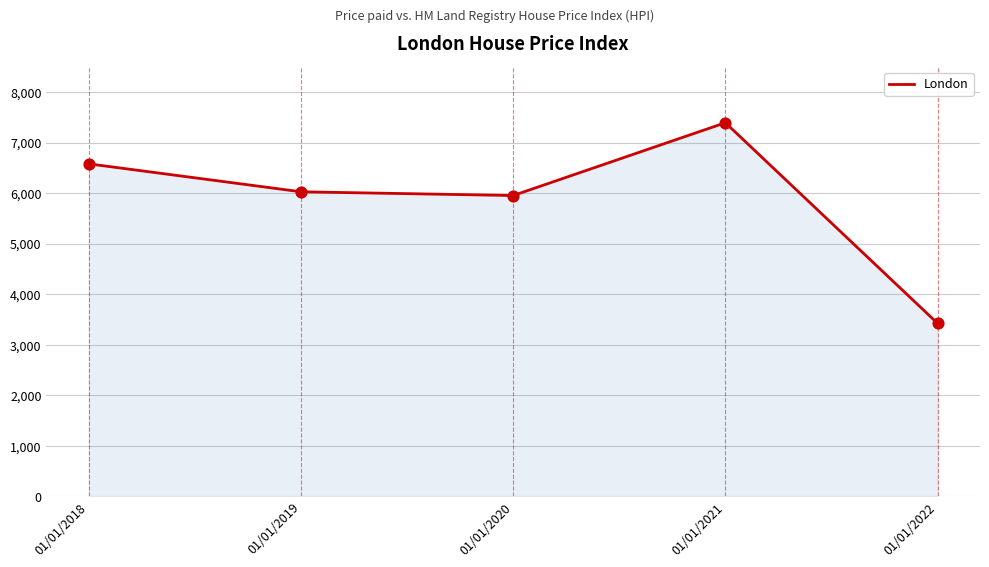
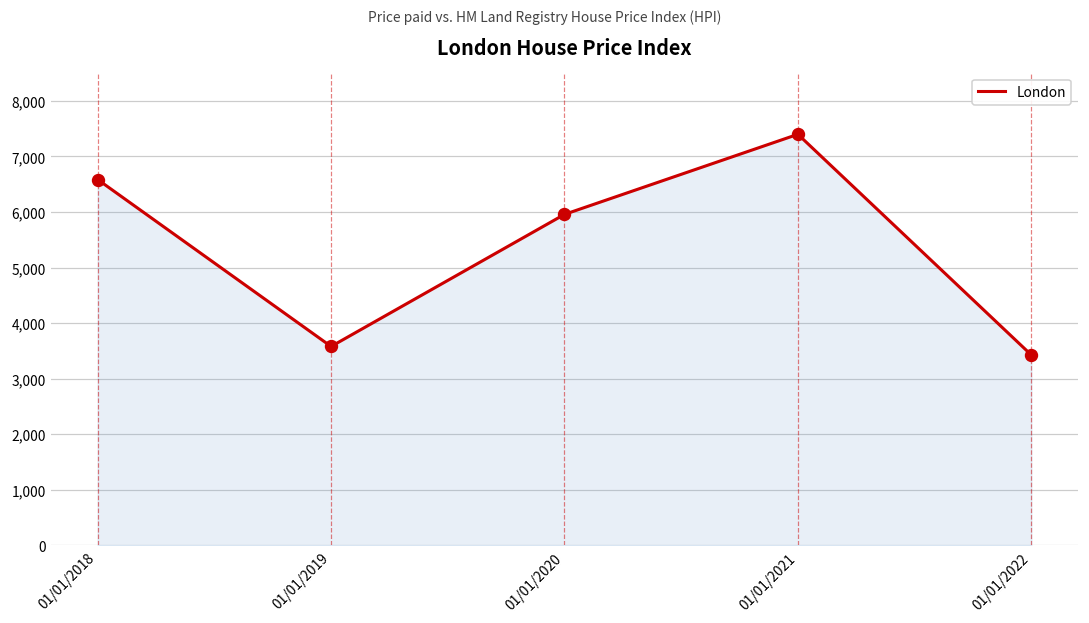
01/01/2019: 6,000 -> 3,600
